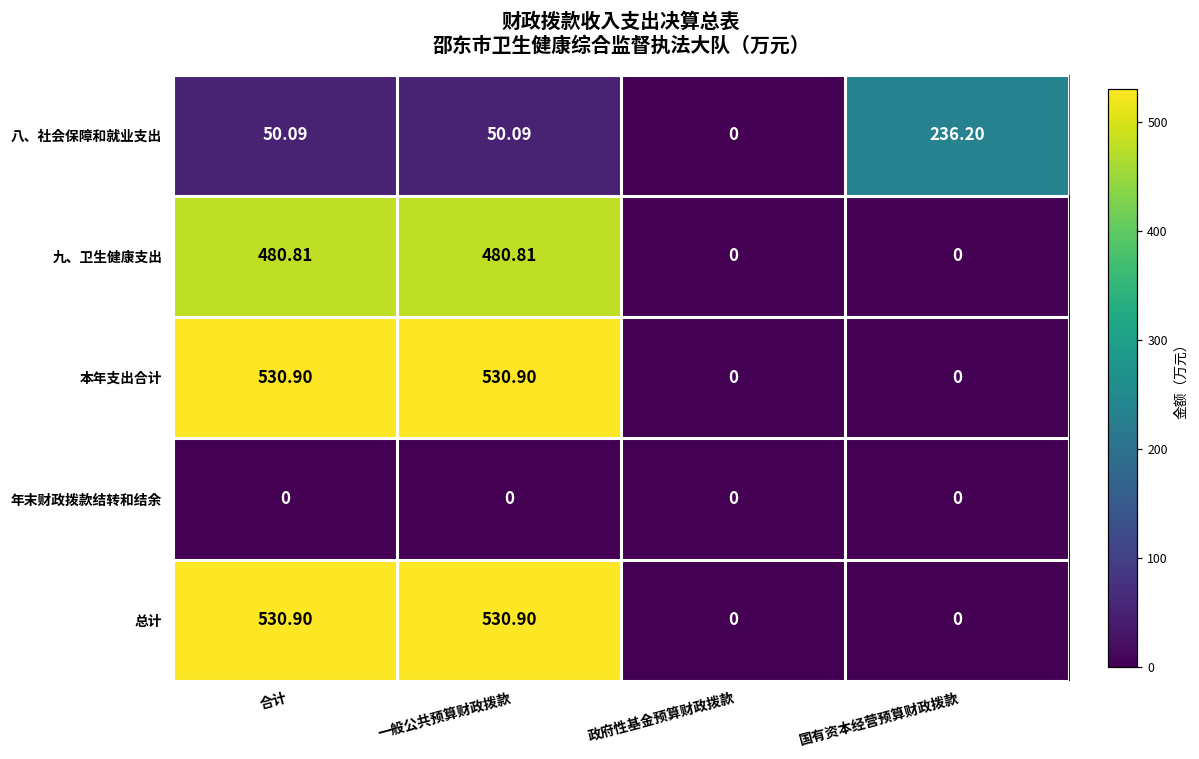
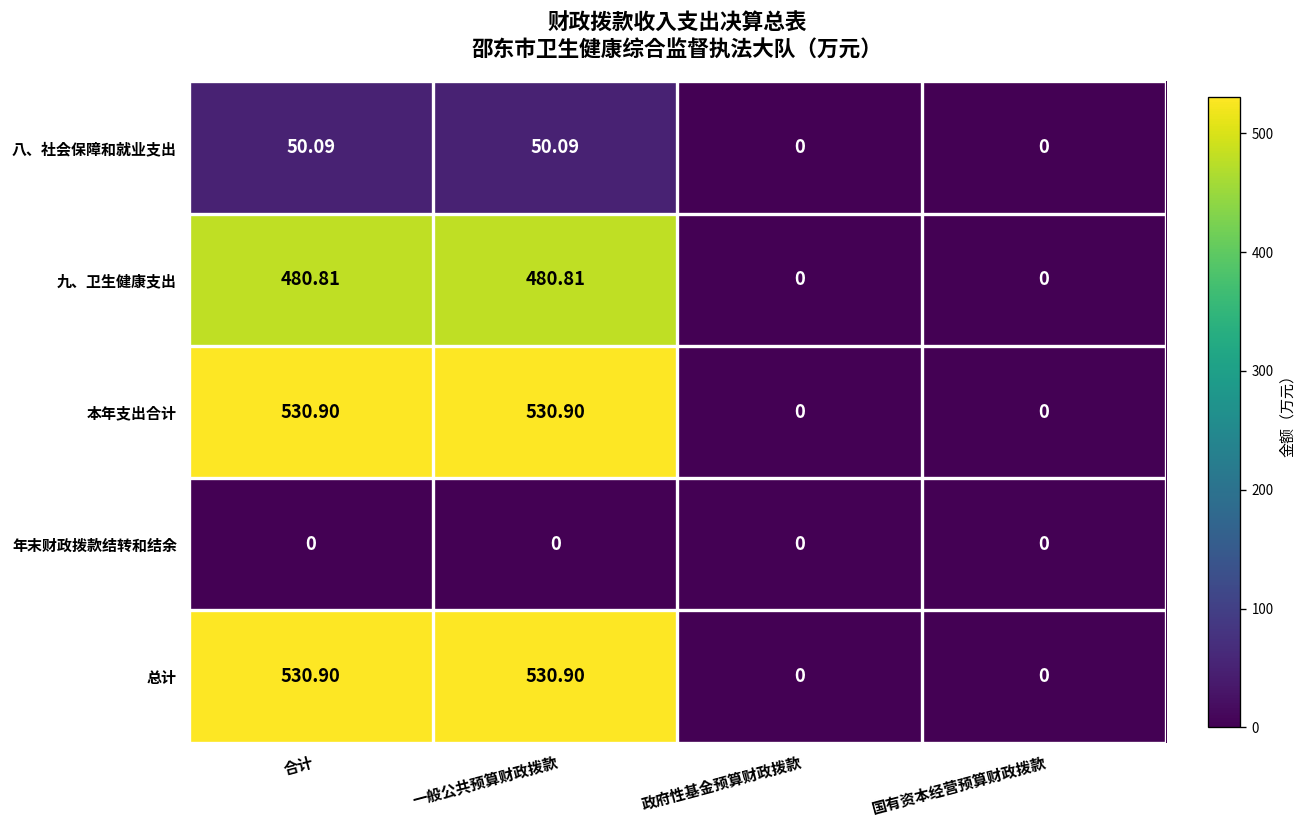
八、社会保障和就业支出, 国有资本经营预算财政拨款: 236.20 -> 0
